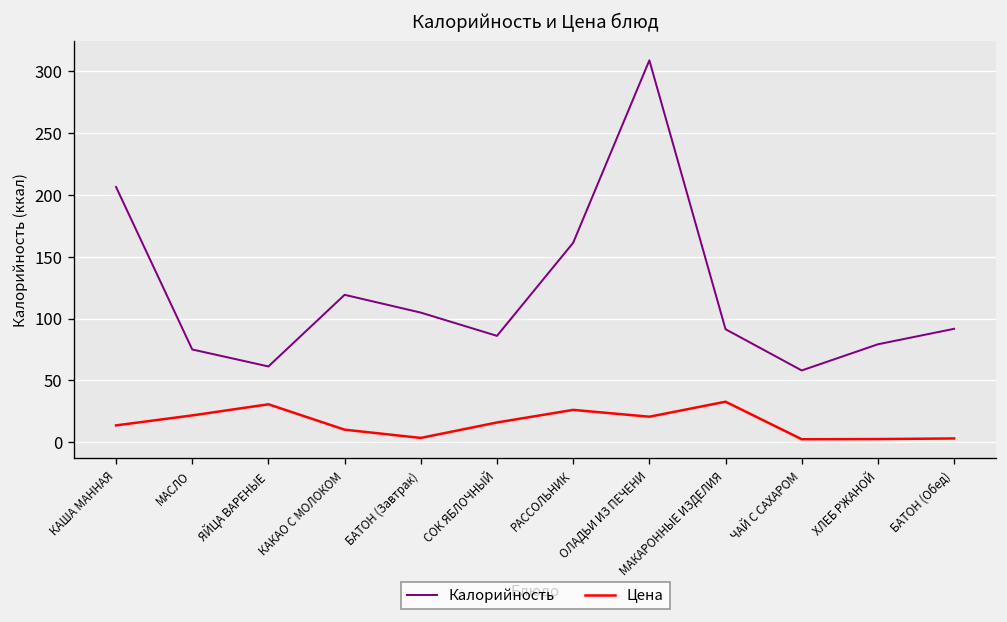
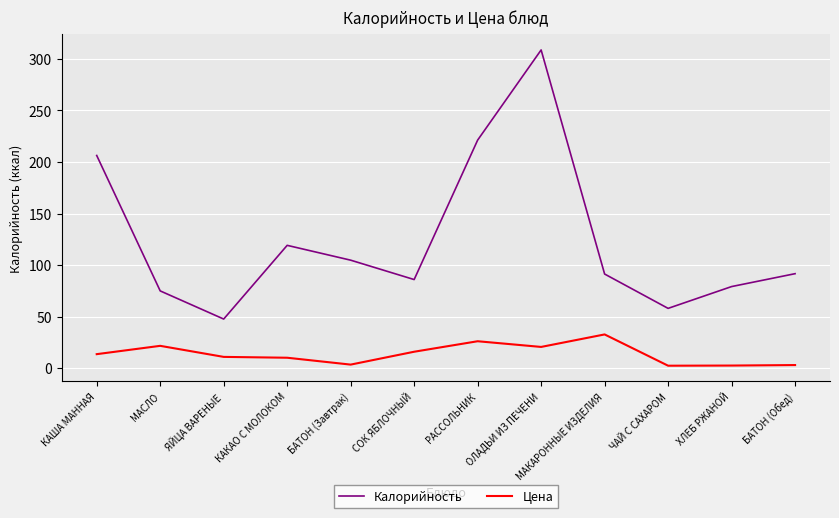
Калорийность, ЯЙЦА ВАРЕНЫЕ: 61 -> 48
Цена, ЯЙЦА ВАРЕНЫЕ: 31 -> 11
Калорийность, РАССОЛЬНИК: 161 -> 221
